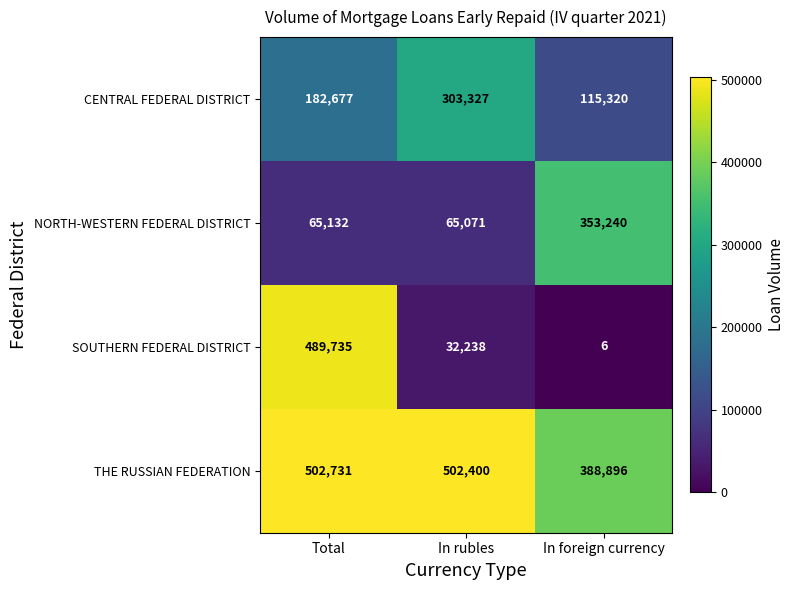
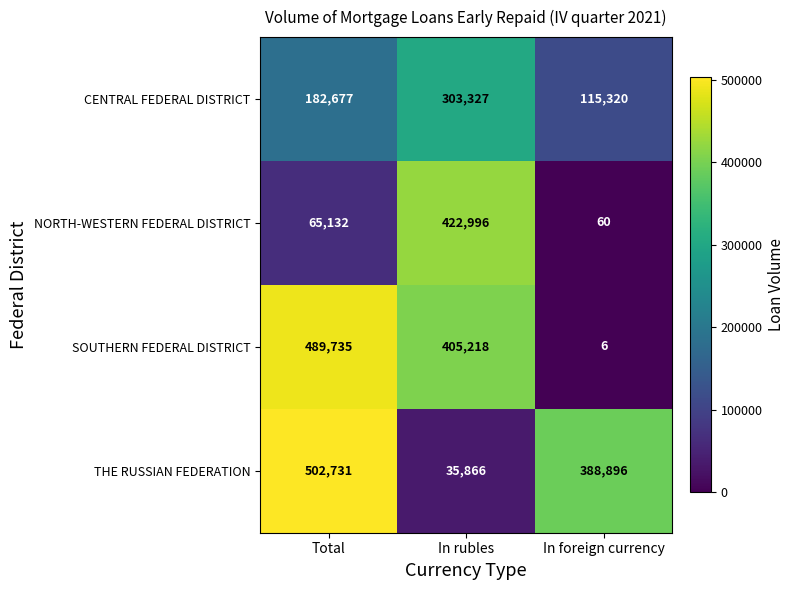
NORTH-WESTERN FEDERAL DISTRICT, In rubles: 65,071 -> 422,996
NORTH-WESTERN FEDERAL DISTRICT, In foreign currency: 353,240 -> 60
SOUTHERN FEDERAL DISTRICT, In rubles: 32,238 -> 405,218
THE RUSSIAN FEDERATION, In rubles: 502,400 -> 35,866
